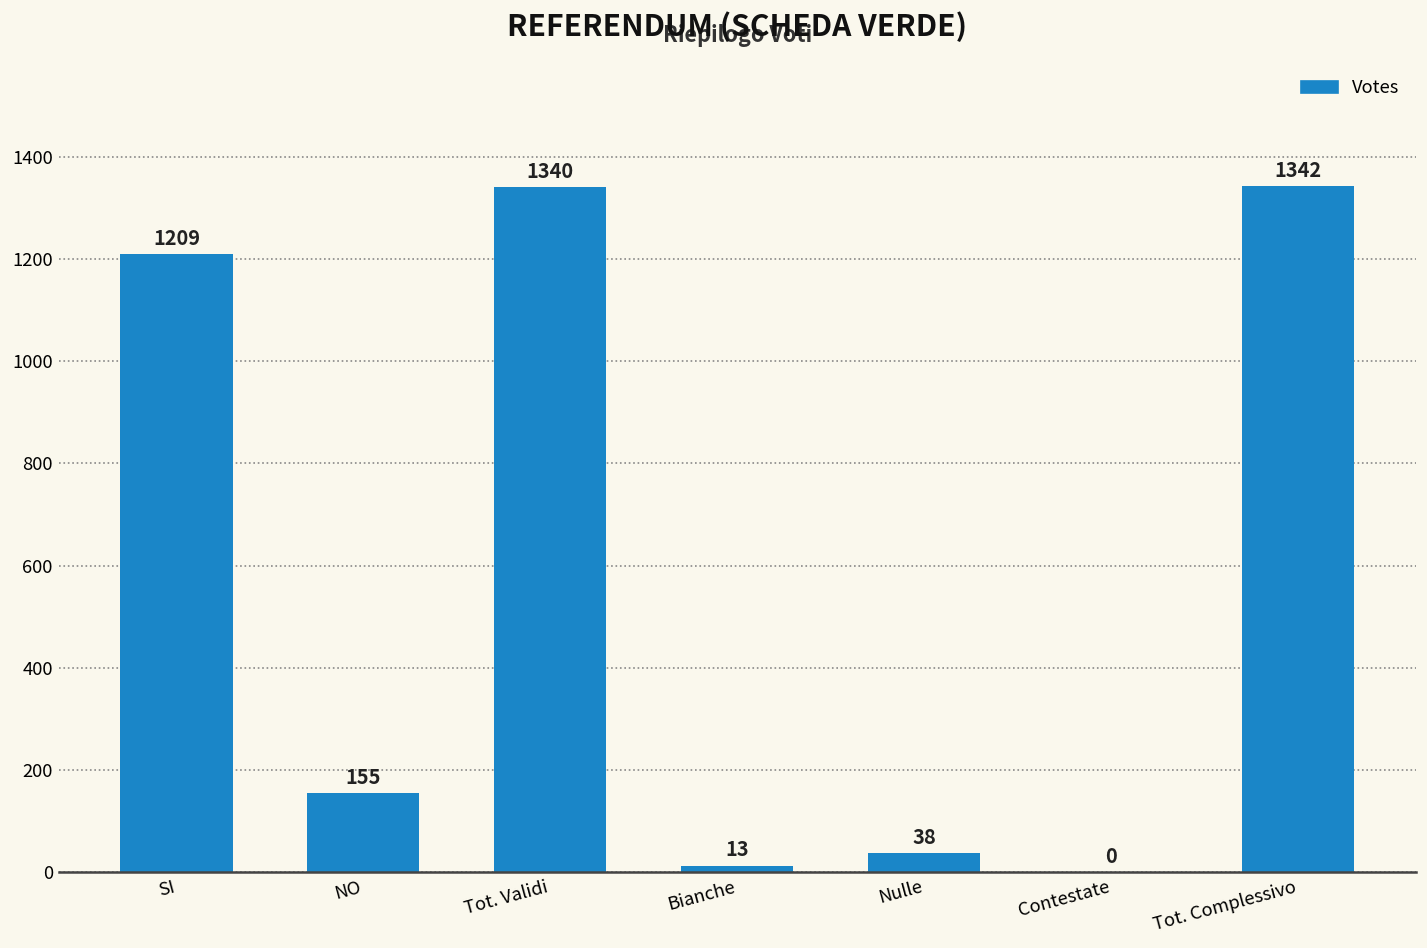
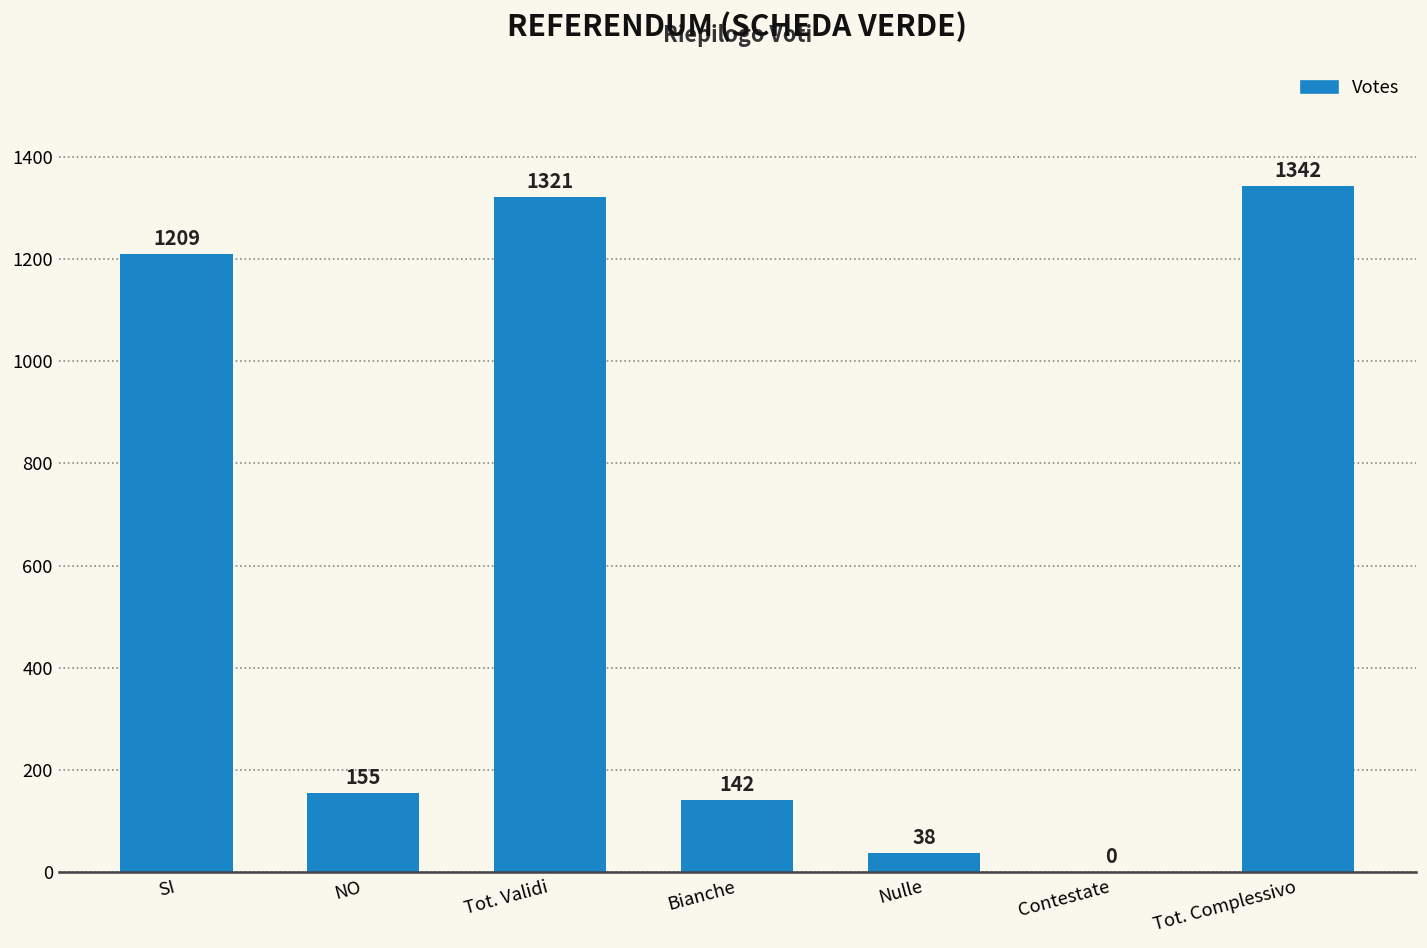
Tot. Validi: 1340 -> 1321
Bianche: 13 -> 142
